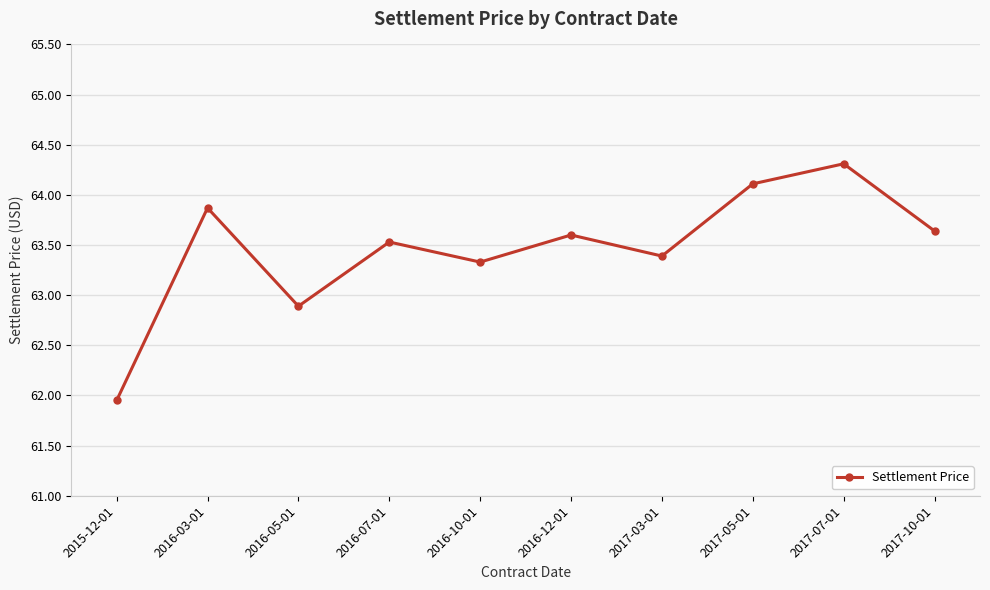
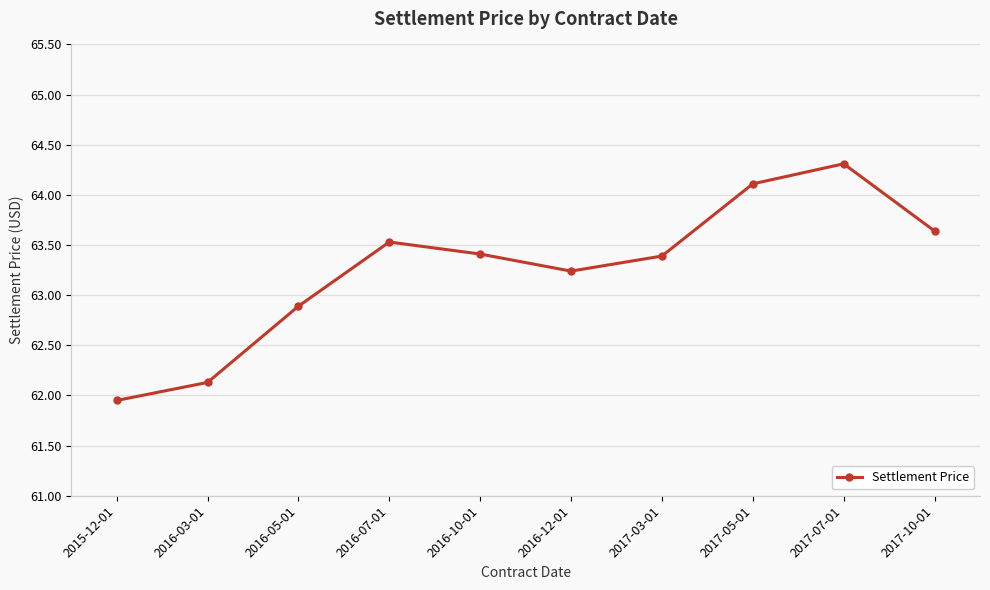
2016-03-01: 63.87 -> 62.13
2016-10-01: 63.33 -> 63.41
2016-12-01: 63.60 -> 63.24
